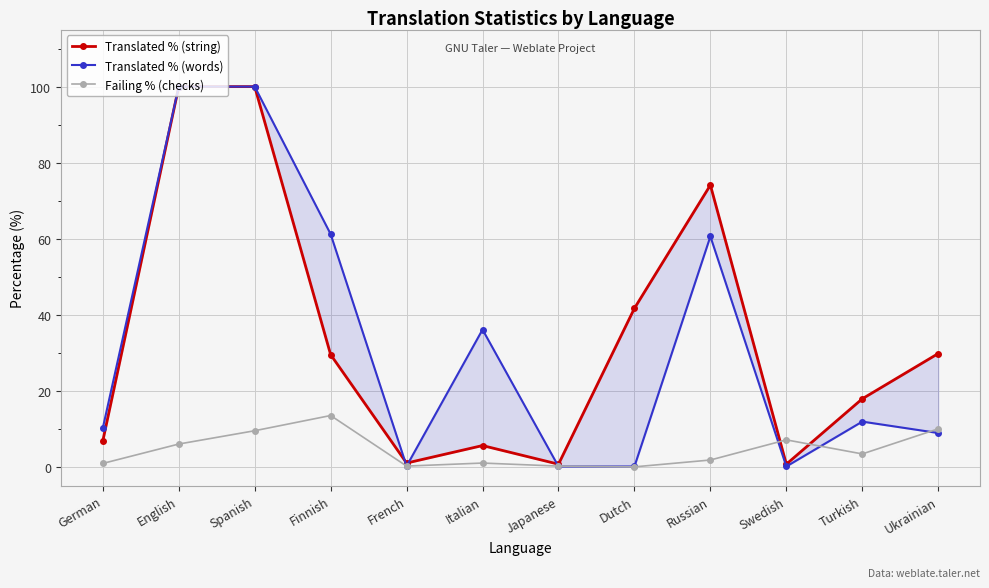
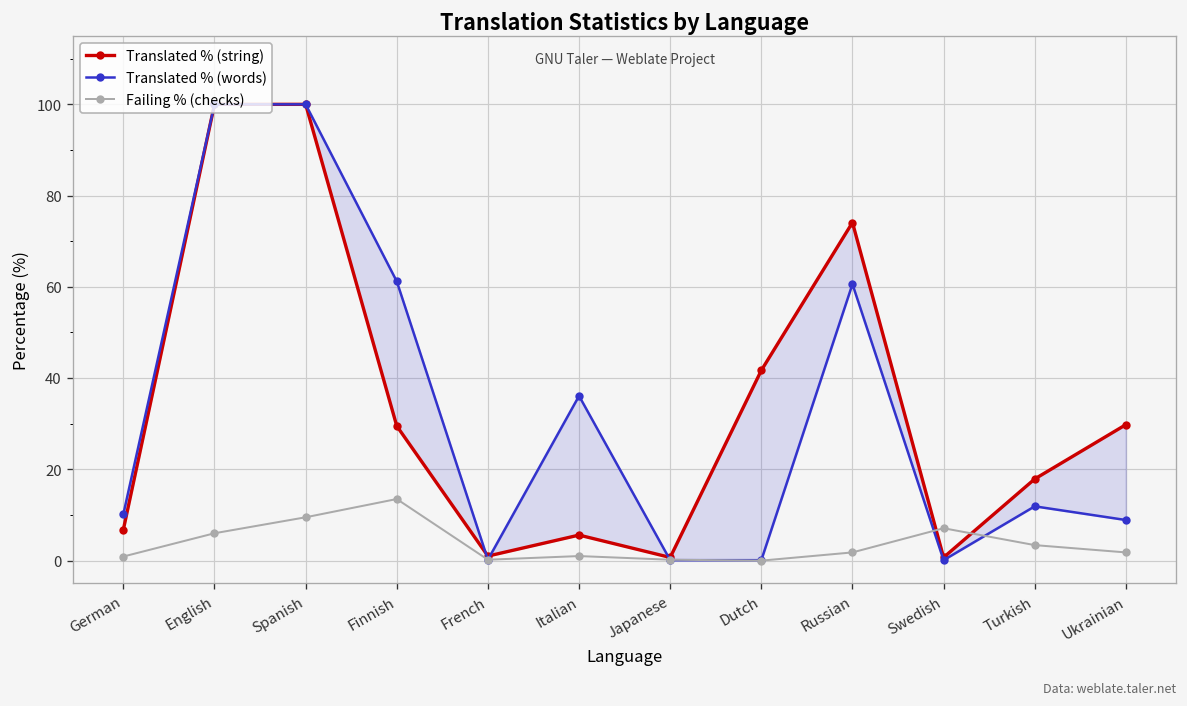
Failing % (checks), Ukrainian: 10 -> 2
